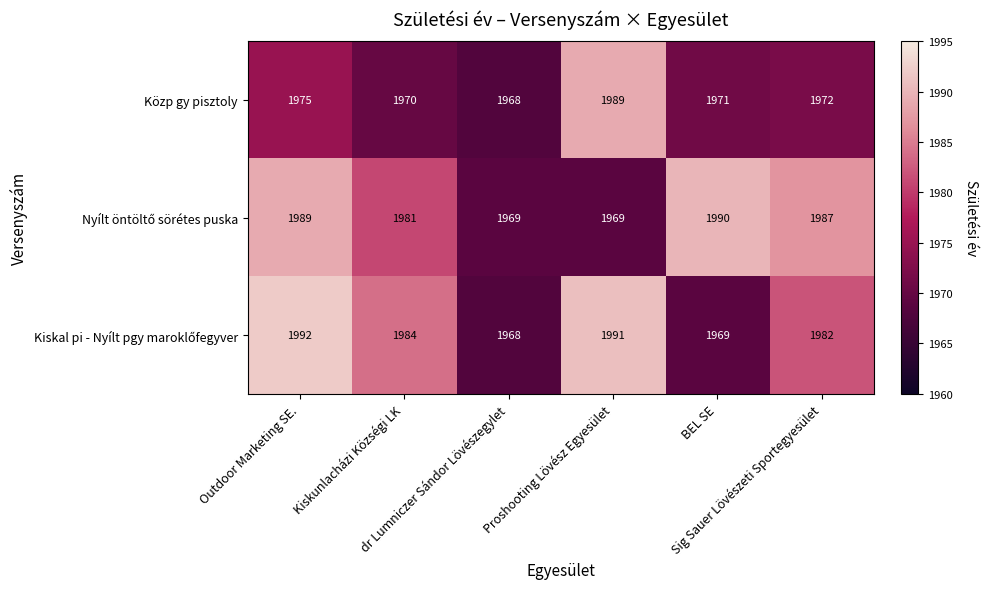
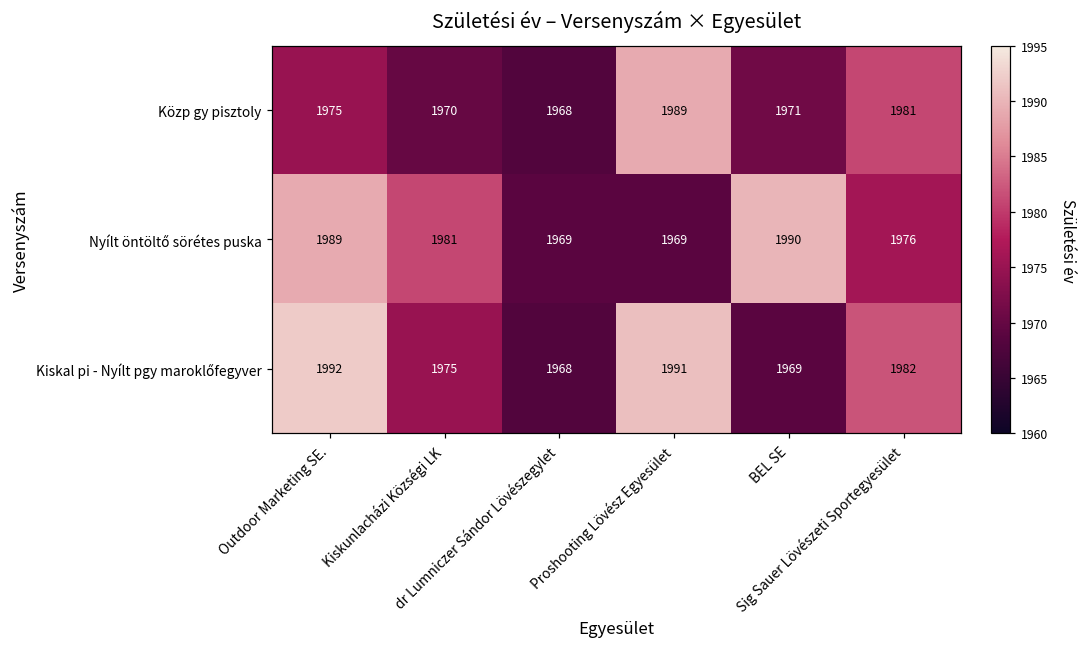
Közp gy pisztoly, Sig Sauer Lövészeti Sportegyesület: 1972 -> 1981
Nyílt öntöltő sörétes puska, Sig Sauer Lövészeti Sportegyesület: 1987 -> 1976
Kiskal pi - Nyílt pgy maroklőfegyver, Kiskunlacházi Községi LK: 1984 -> 1975
